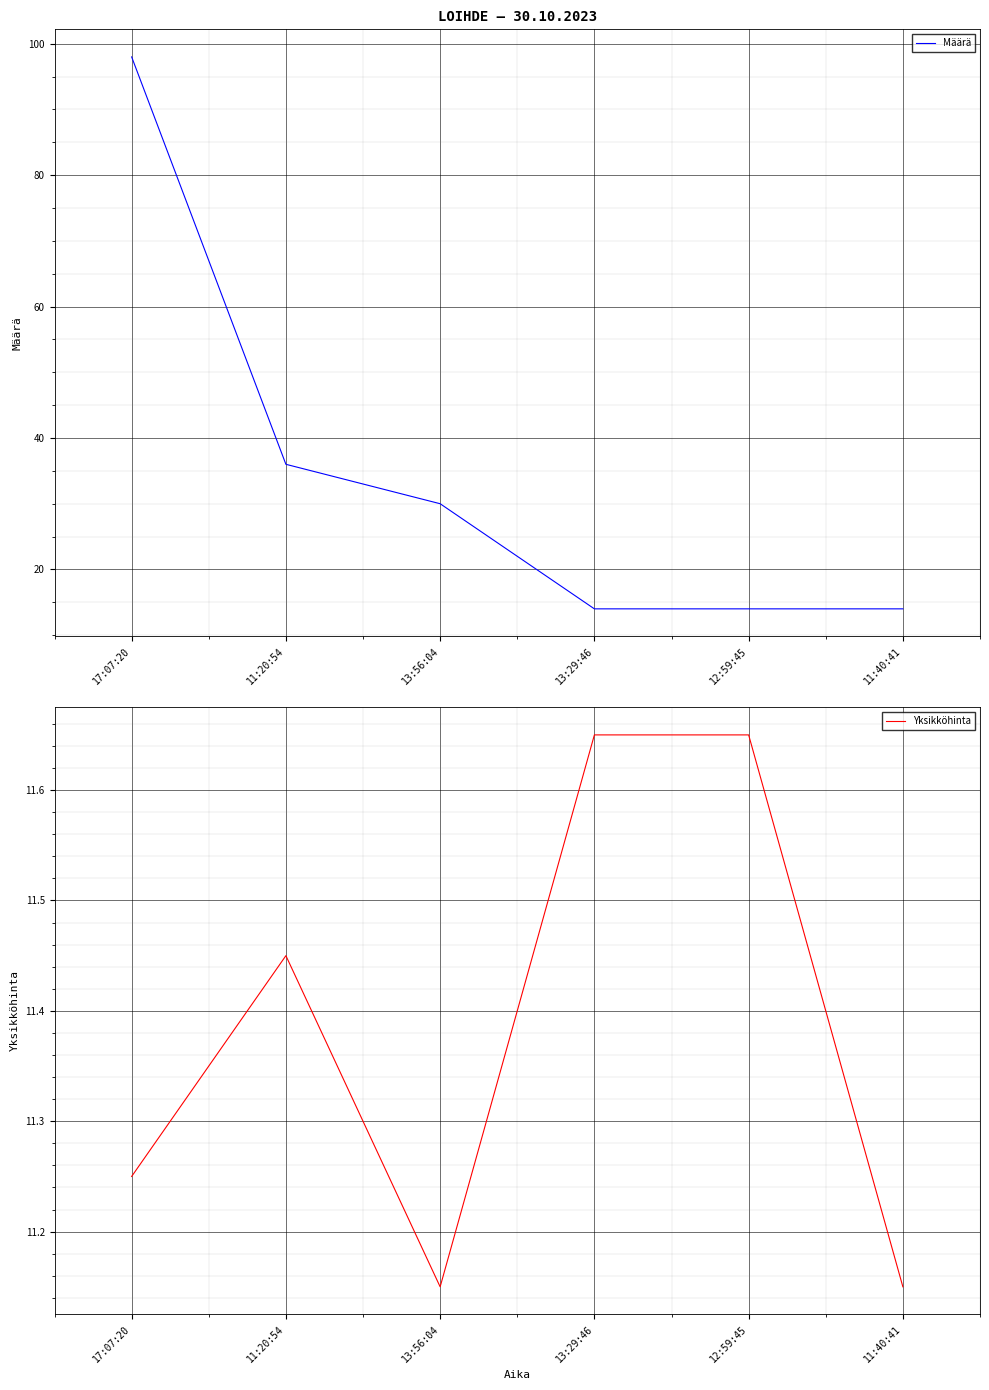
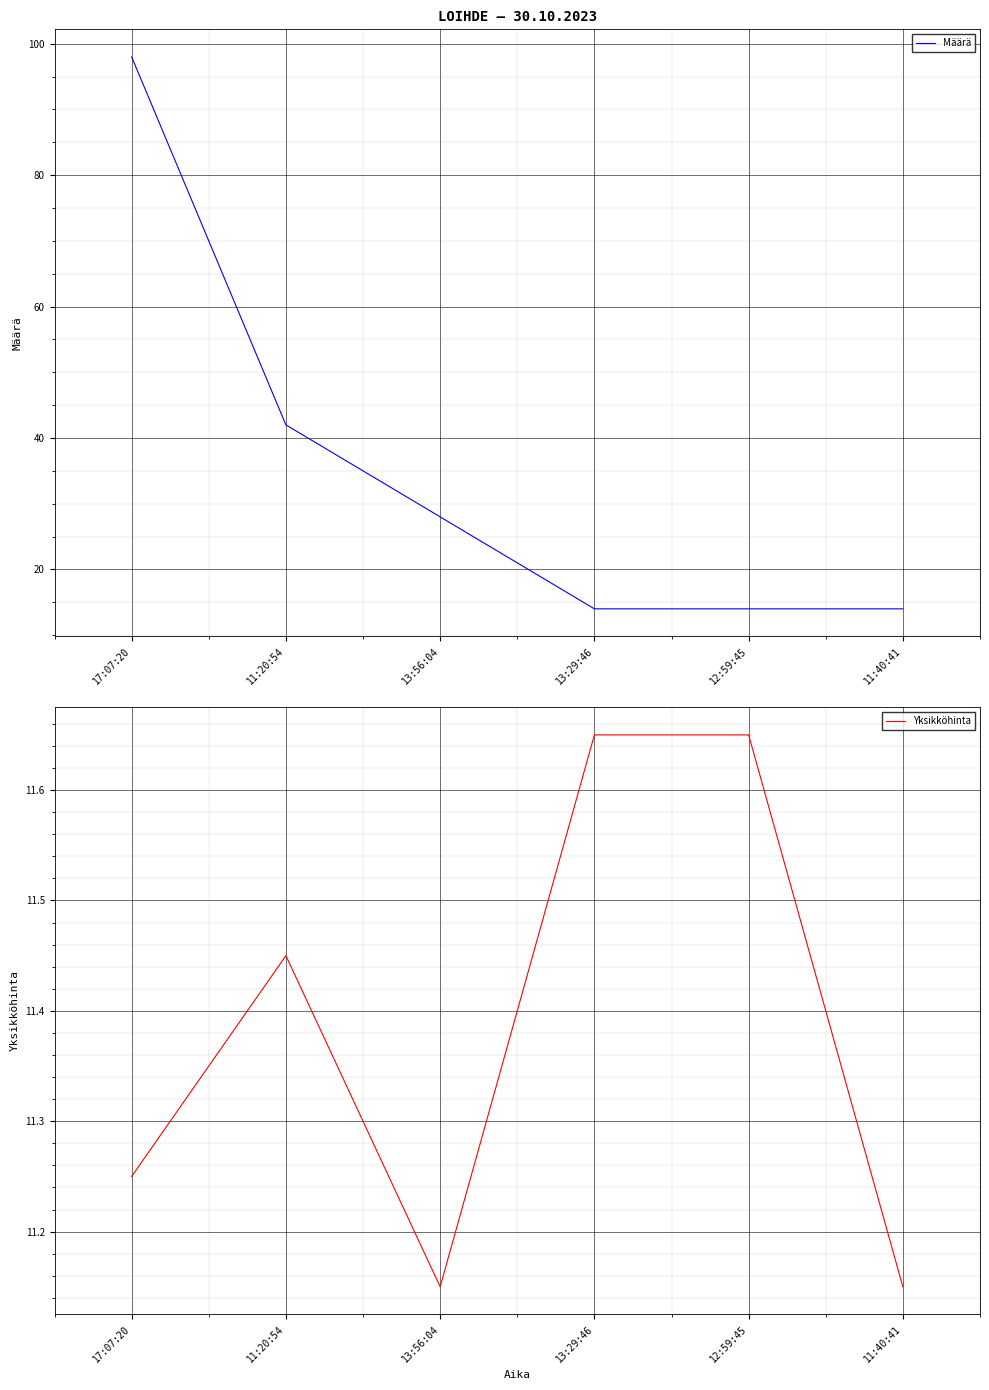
LOIHDE – 30.10.2023, 11:20:54: 36 -> 42
LOIHDE – 30.10.2023, 13:56:04: 30 -> 28
